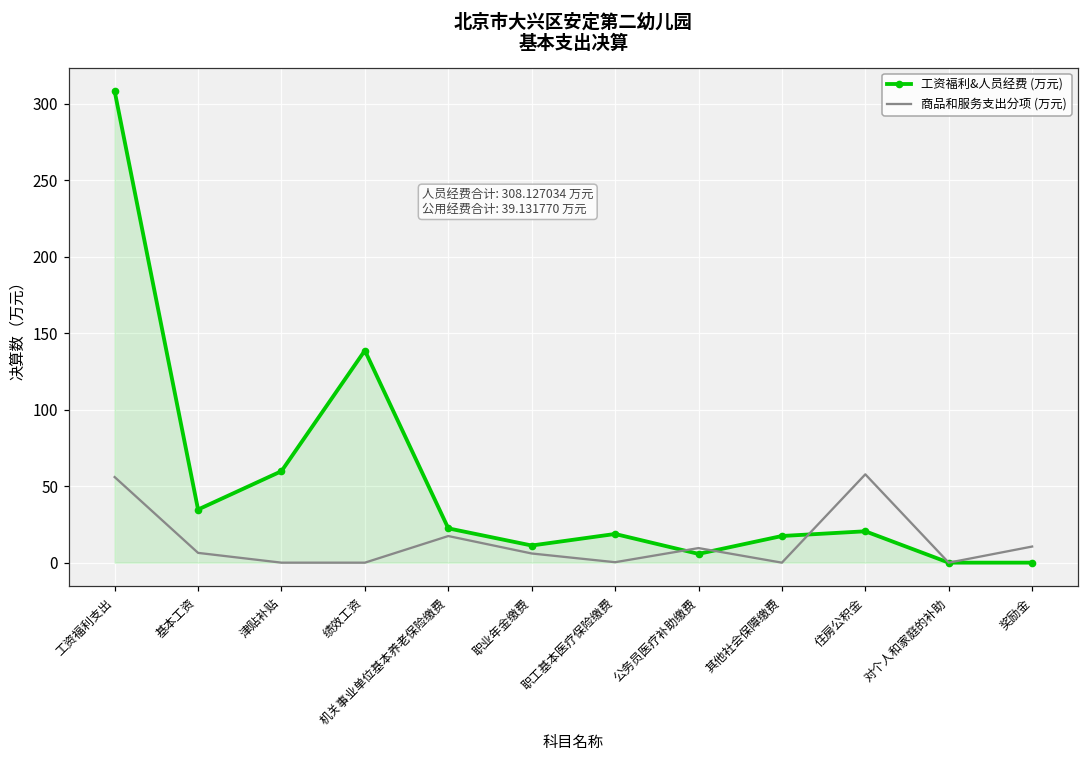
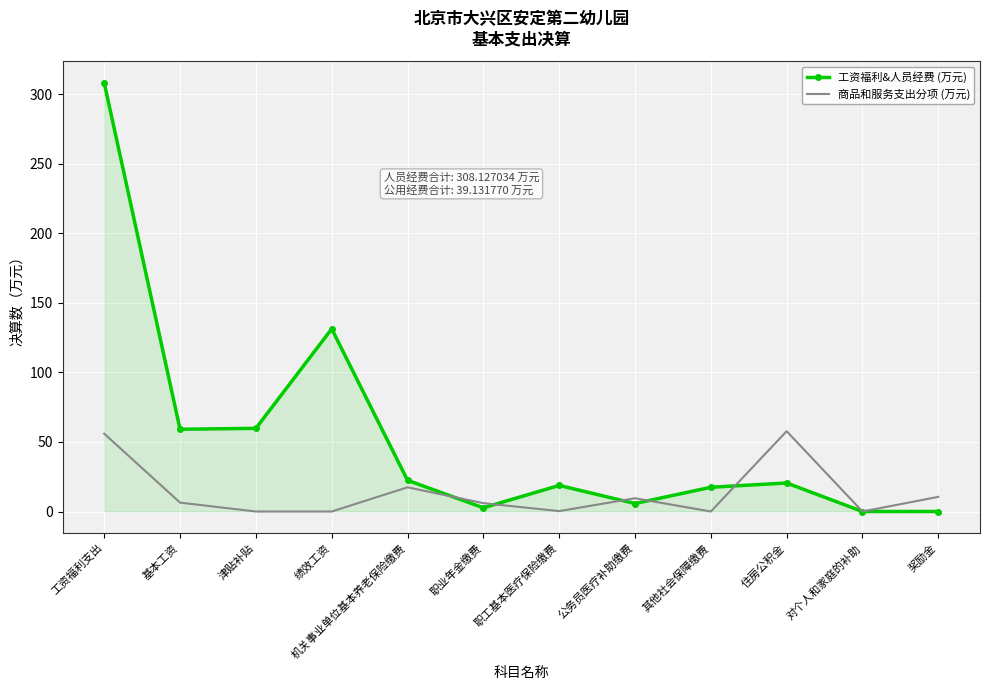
工资福利&人员经费 (万元), 基本工资: 35 -> 59
工资福利&人员经费 (万元), 绩效工资: 139 -> 131
工资福利&人员经费 (万元), 职业年金缴费: 11 -> 3
